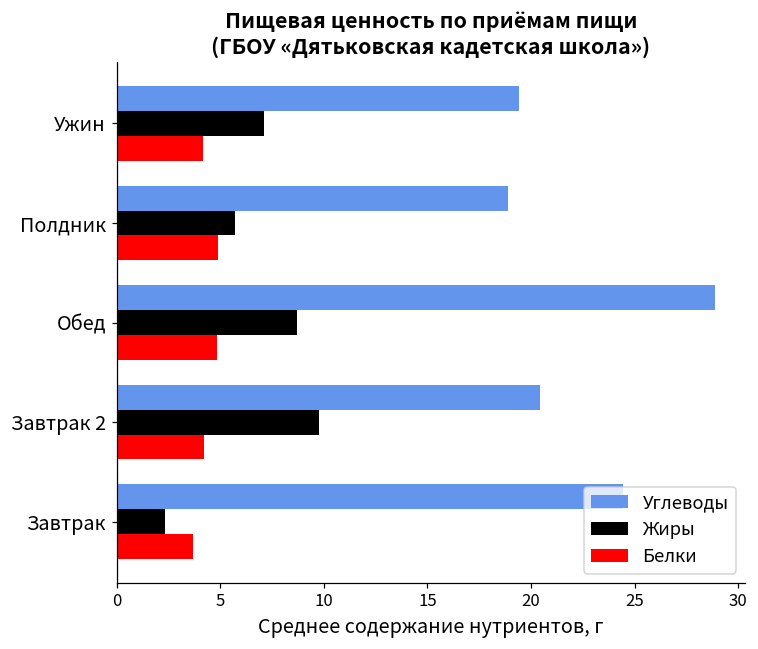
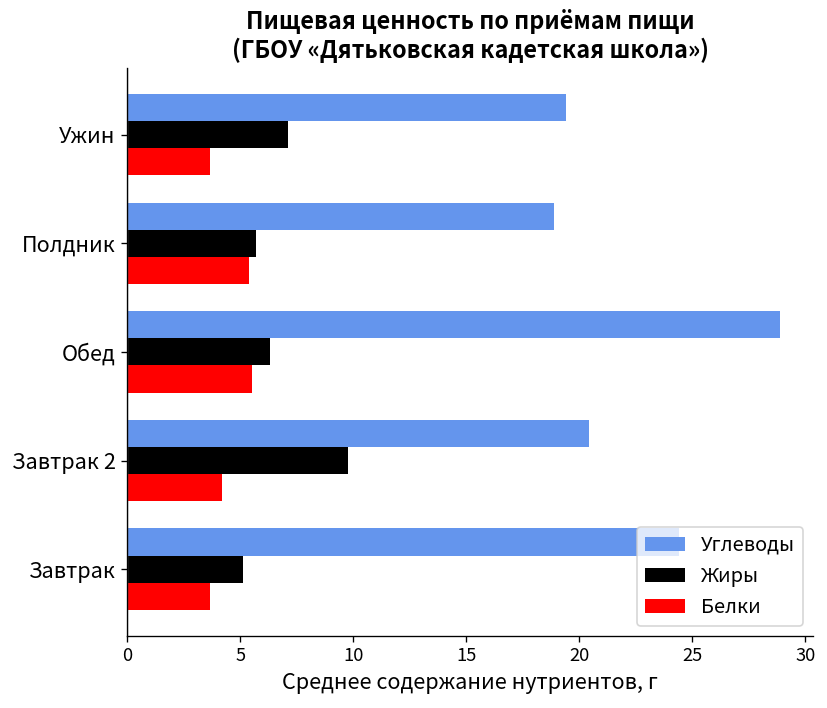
Белки, Ужин: 4.2 -> 3.7
Белки, Полдник: 4.9 -> 5.4
Жиры, Обед: 8.7 -> 6.3
Белки, Обед: 4.8 -> 5.5
Жиры, Завтрак: 2.3 -> 5.1
